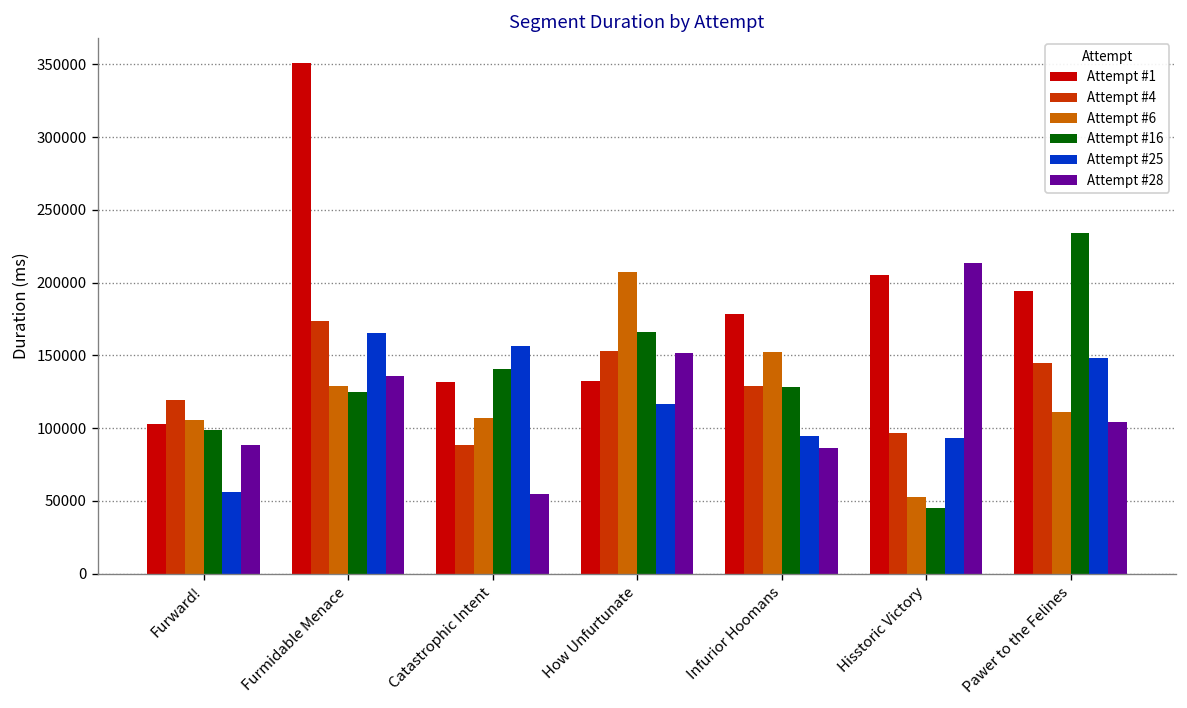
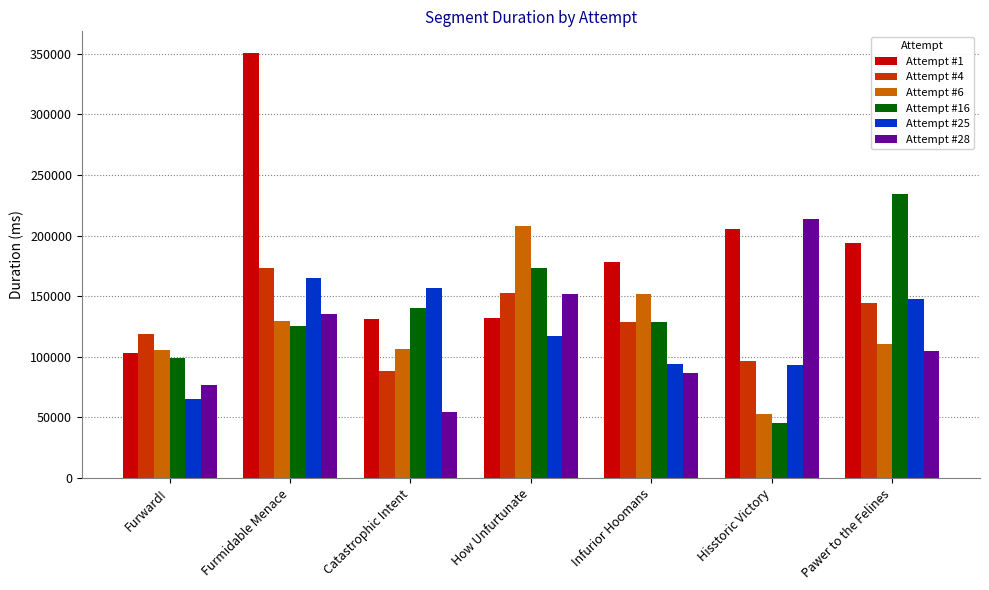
Attempt #25, Furward!: 56000 -> 65000
Attempt #28, Furward!: 88000 -> 77000
Attempt #16, How Unfurtunate: 166000 -> 173000
